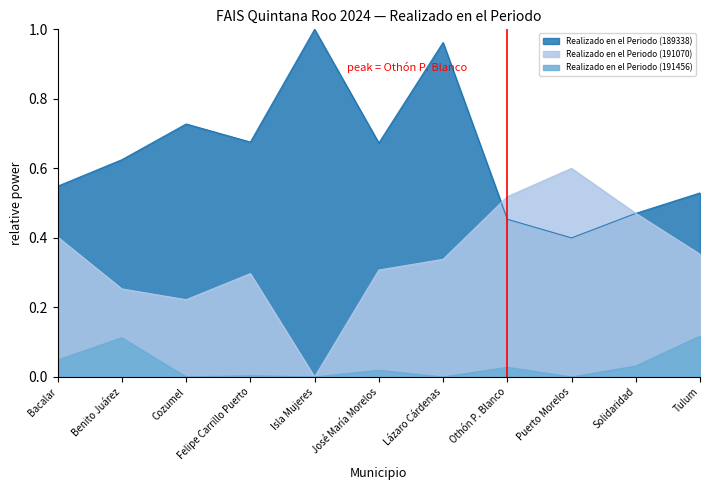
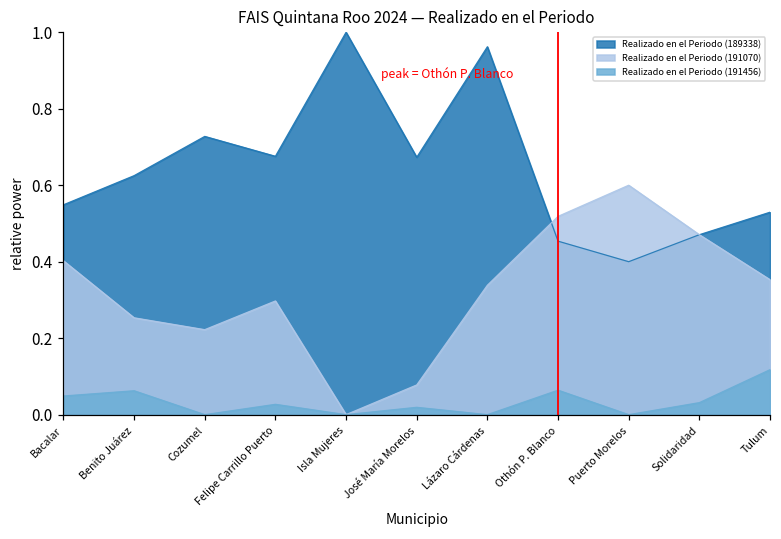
Realizado en el Periodo (191456), Benito Juárez: 0.11 -> 0.06
Realizado en el Periodo (191456), Felipe Carrillo Puerto: 0.00 -> 0.03
Realizado en el Periodo (191070), José María Morelos: 0.31 -> 0.08
Realizado en el Periodo (191456), Othón P. Blanco: 0.03 -> 0.06
